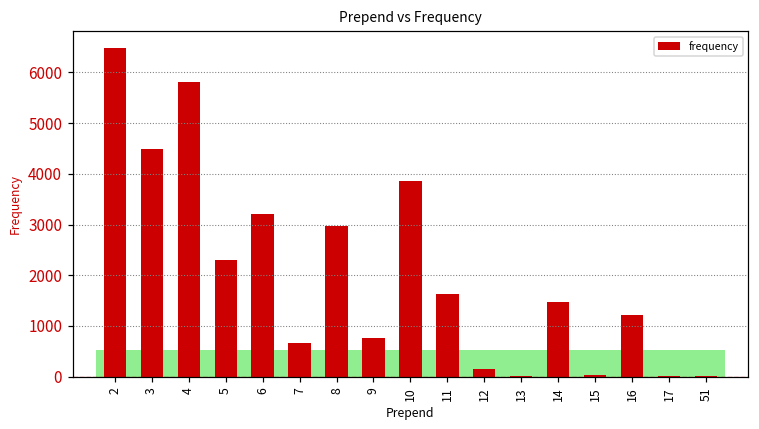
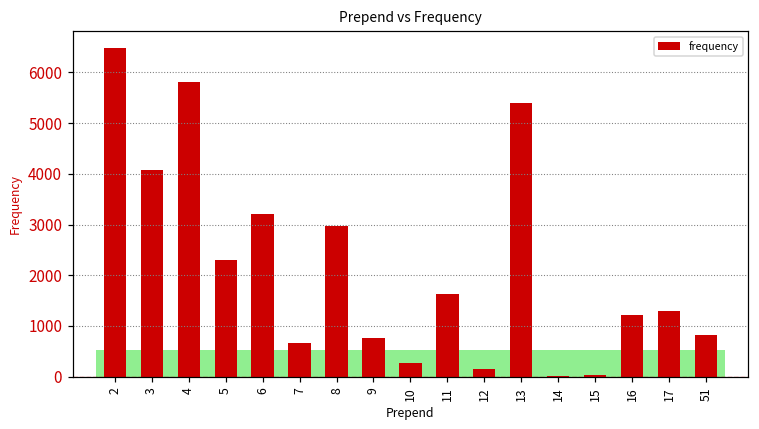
3: 4500 -> 4100
10: 3900 -> 300
13: 0 -> 5400
14: 1500 -> 0
17: 0 -> 1300
51: 0 -> 800
